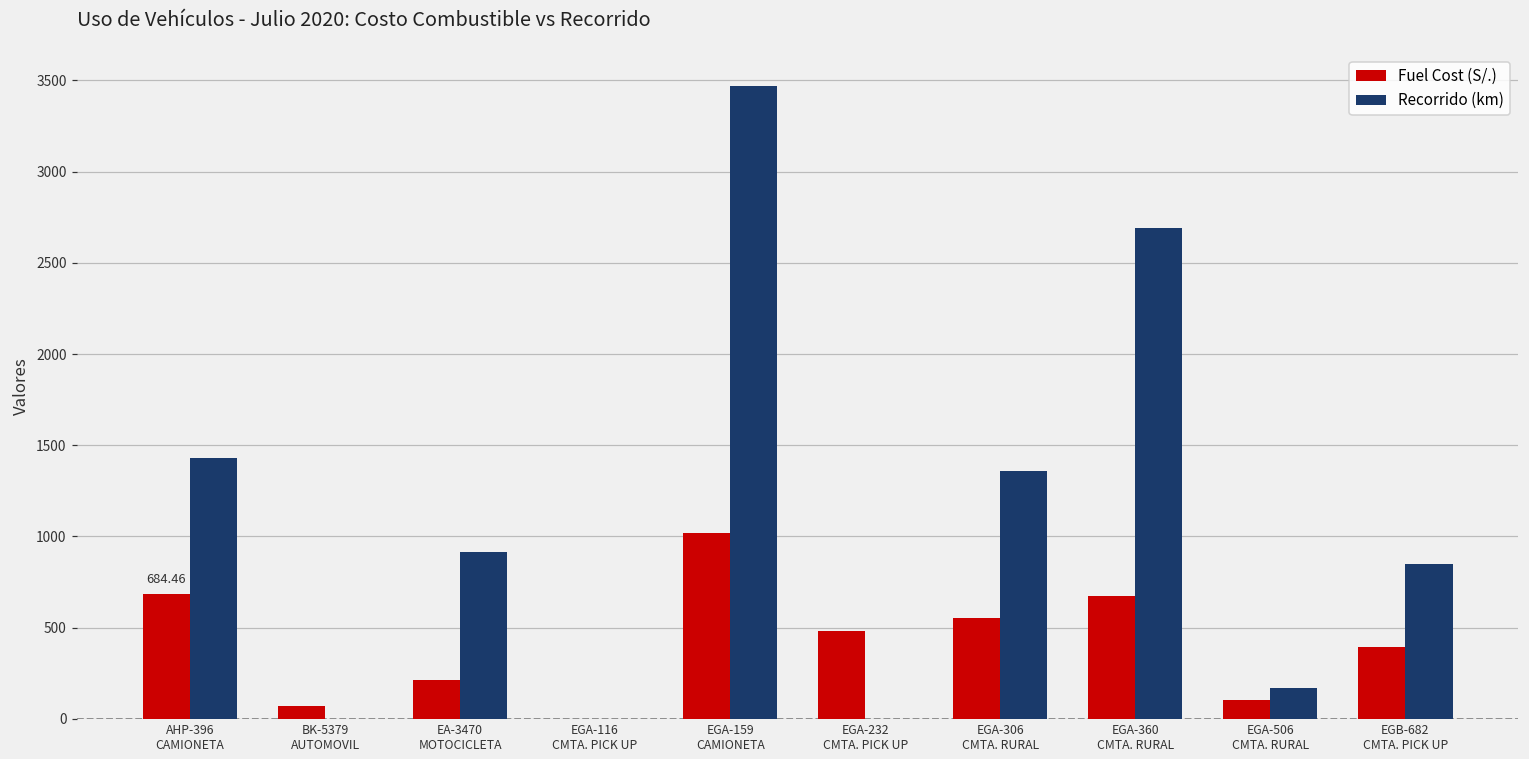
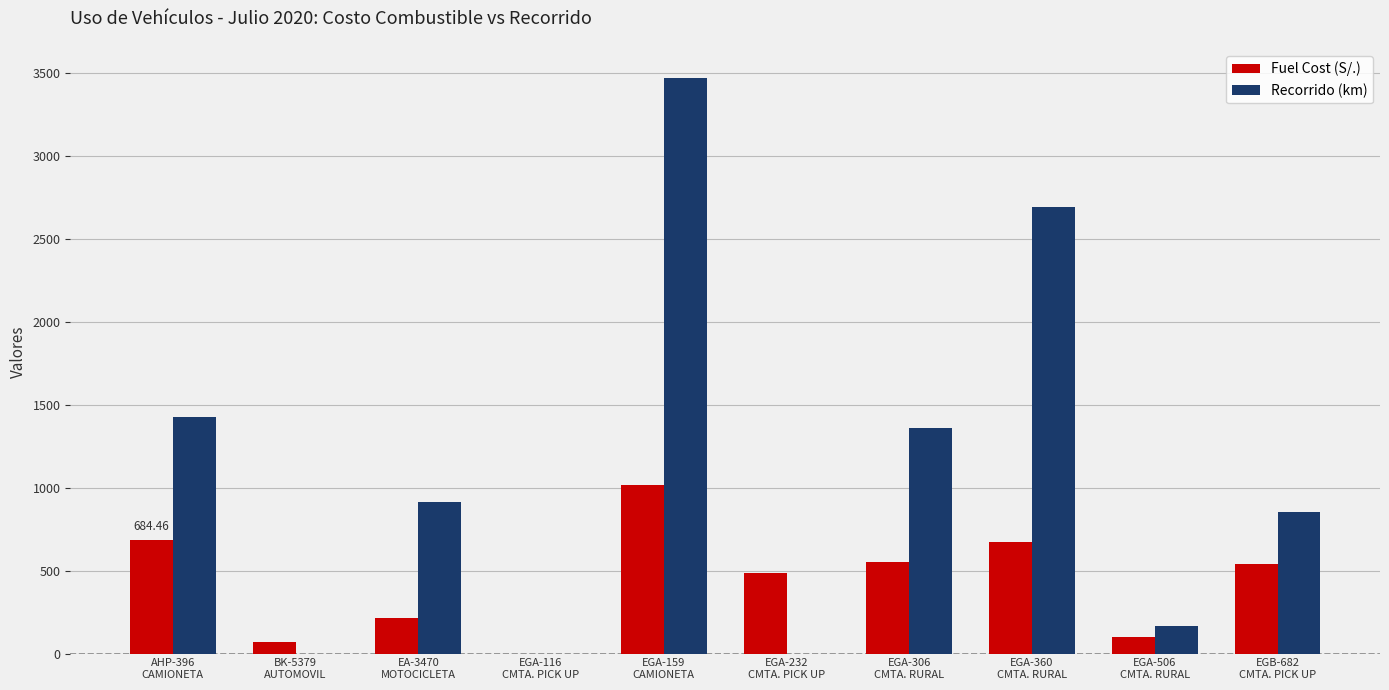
Fuel Cost (S/.), EGB-682 CMTA. PICK UP: 390 -> 540
